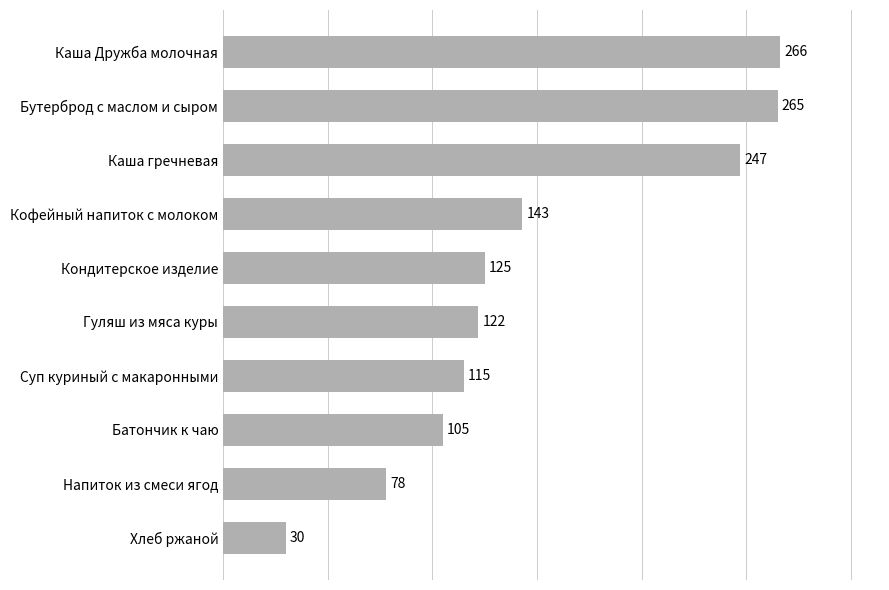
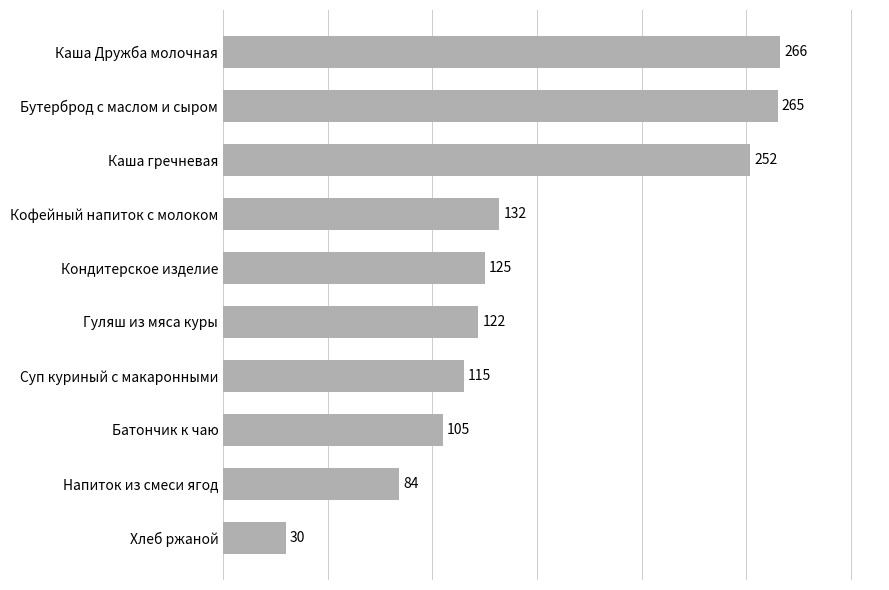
Каша гречневая: 247 -> 252
Кофейный напиток с молоком: 143 -> 132
Напиток из смеси ягод: 78 -> 84
